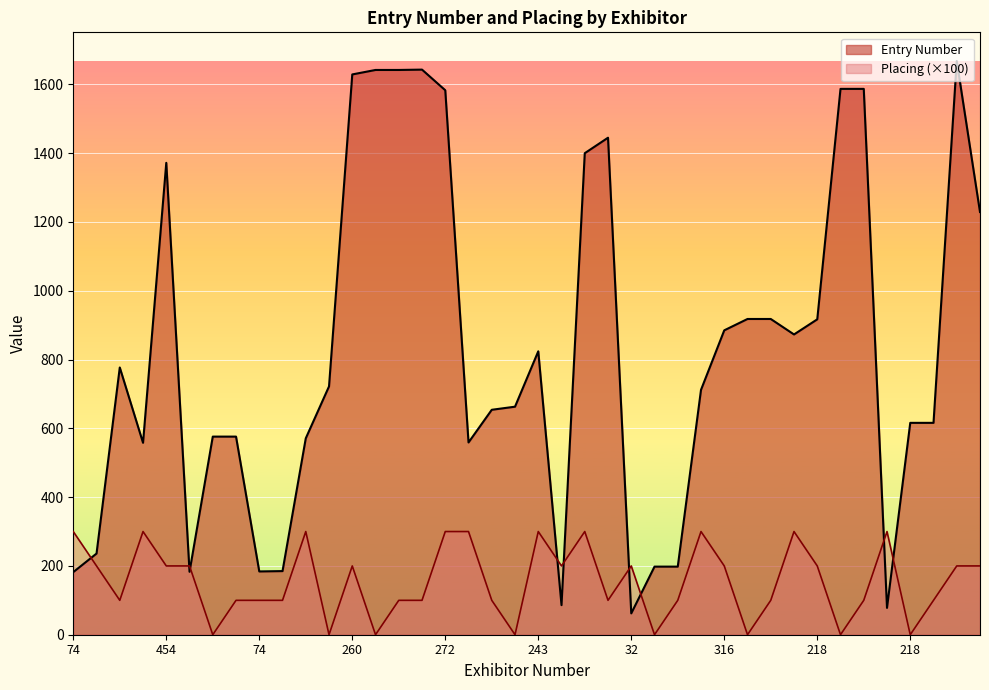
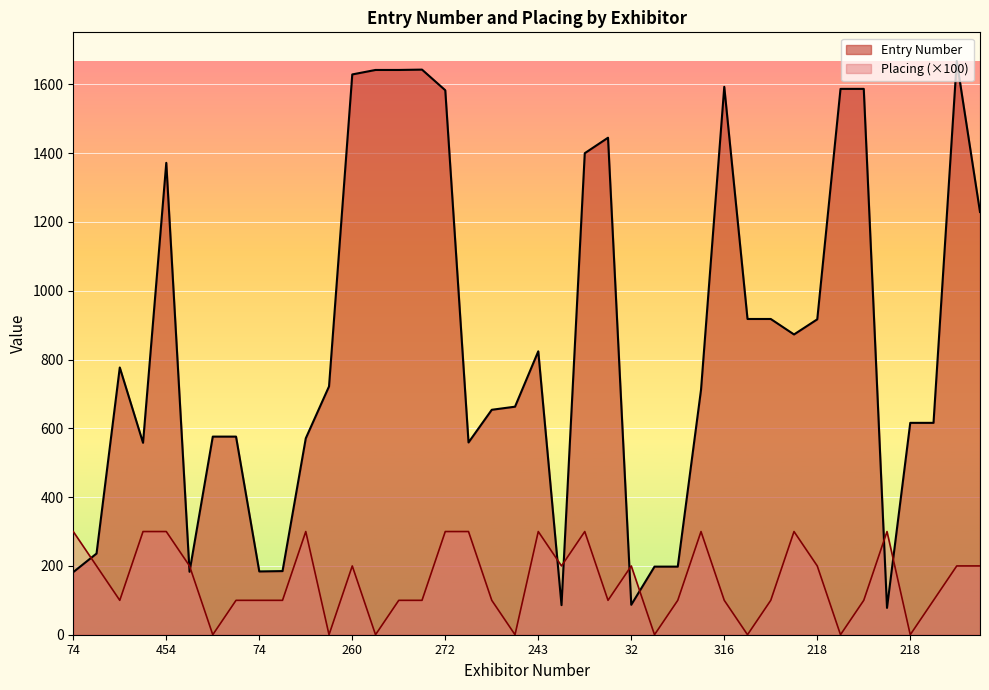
Placing (×100), 454: 200 -> 300
Entry Number, 32: 60 -> 90
Entry Number, 316: 890 -> 1590
Placing (×100), 316: 200 -> 100
